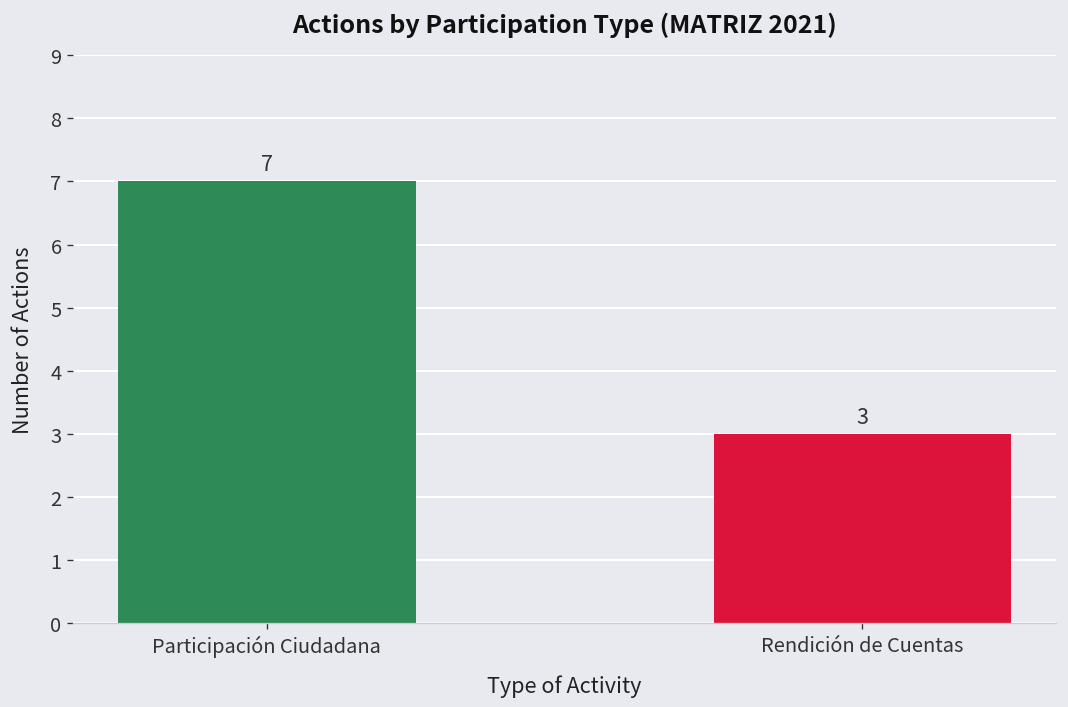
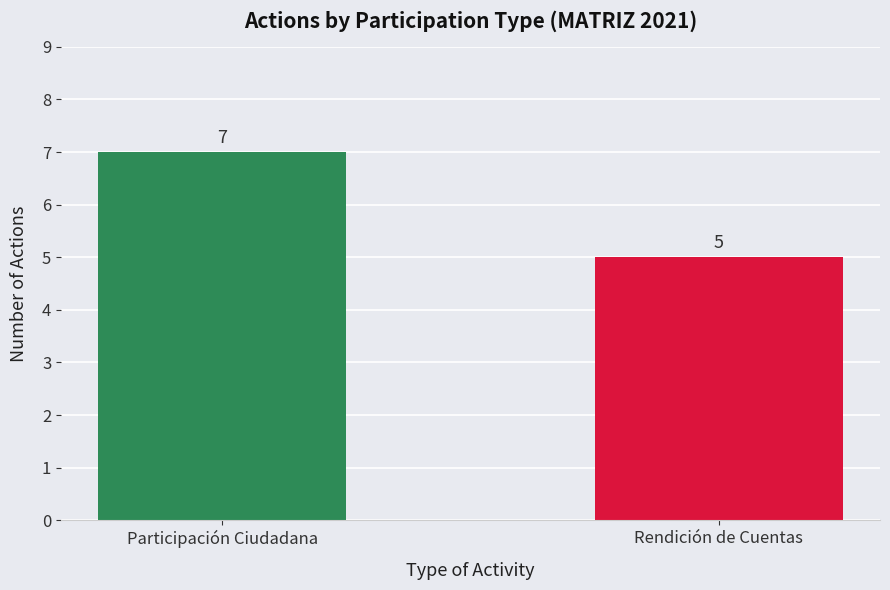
Rendición de Cuentas: 3 -> 5
